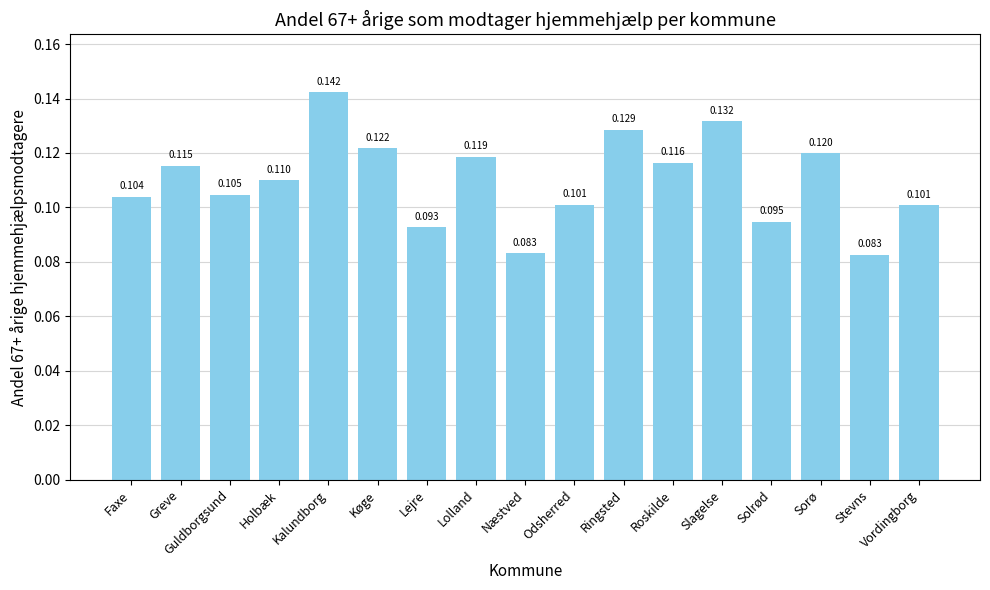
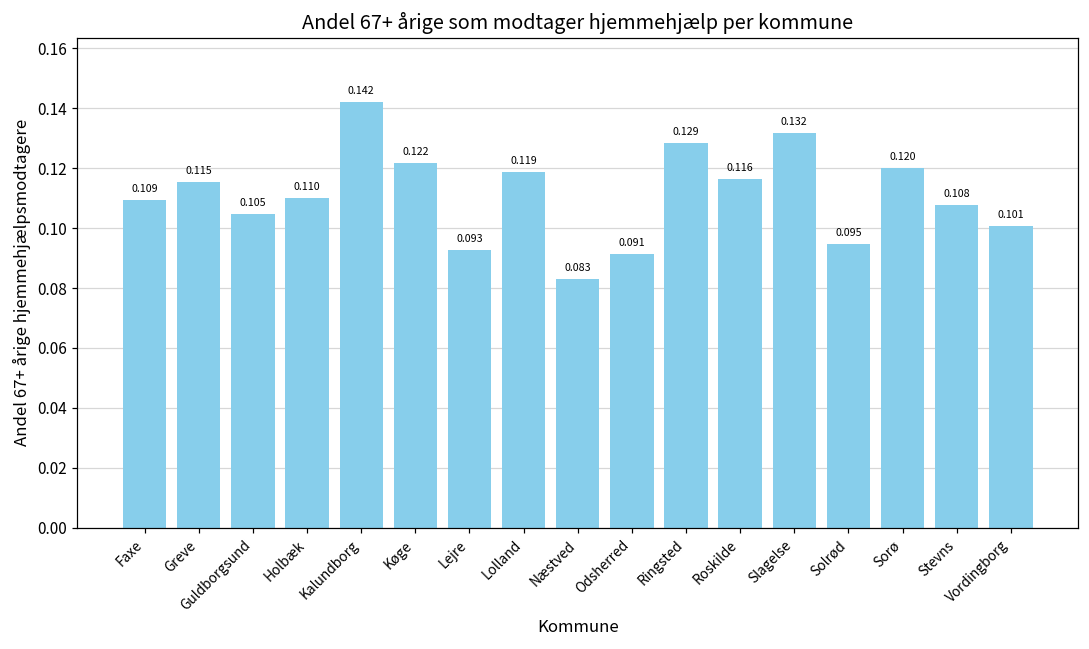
Faxe: 0.104 -> 0.109
Odsherred: 0.101 -> 0.091
Stevns: 0.083 -> 0.108
